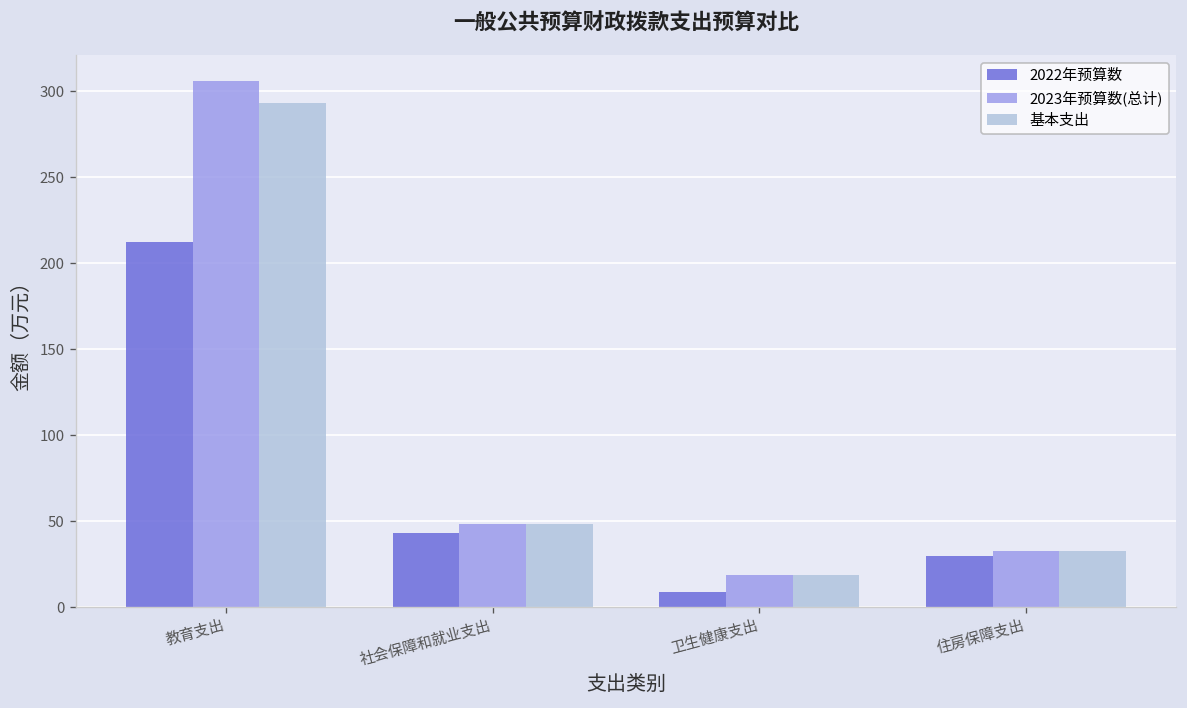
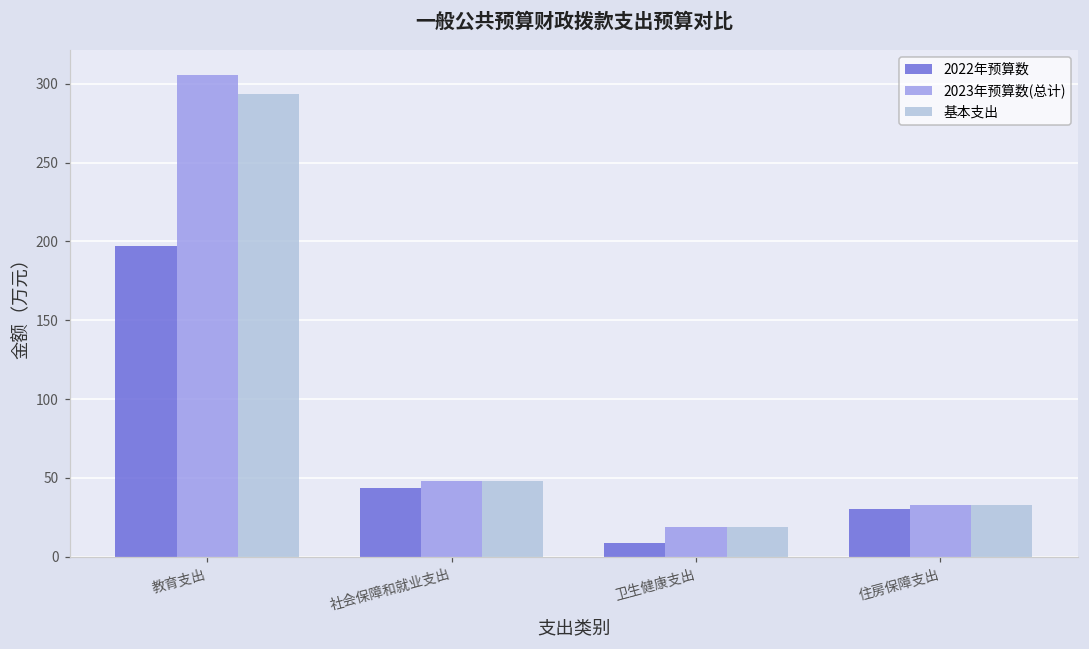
2022年预算数, 教育支出: 213 -> 197
